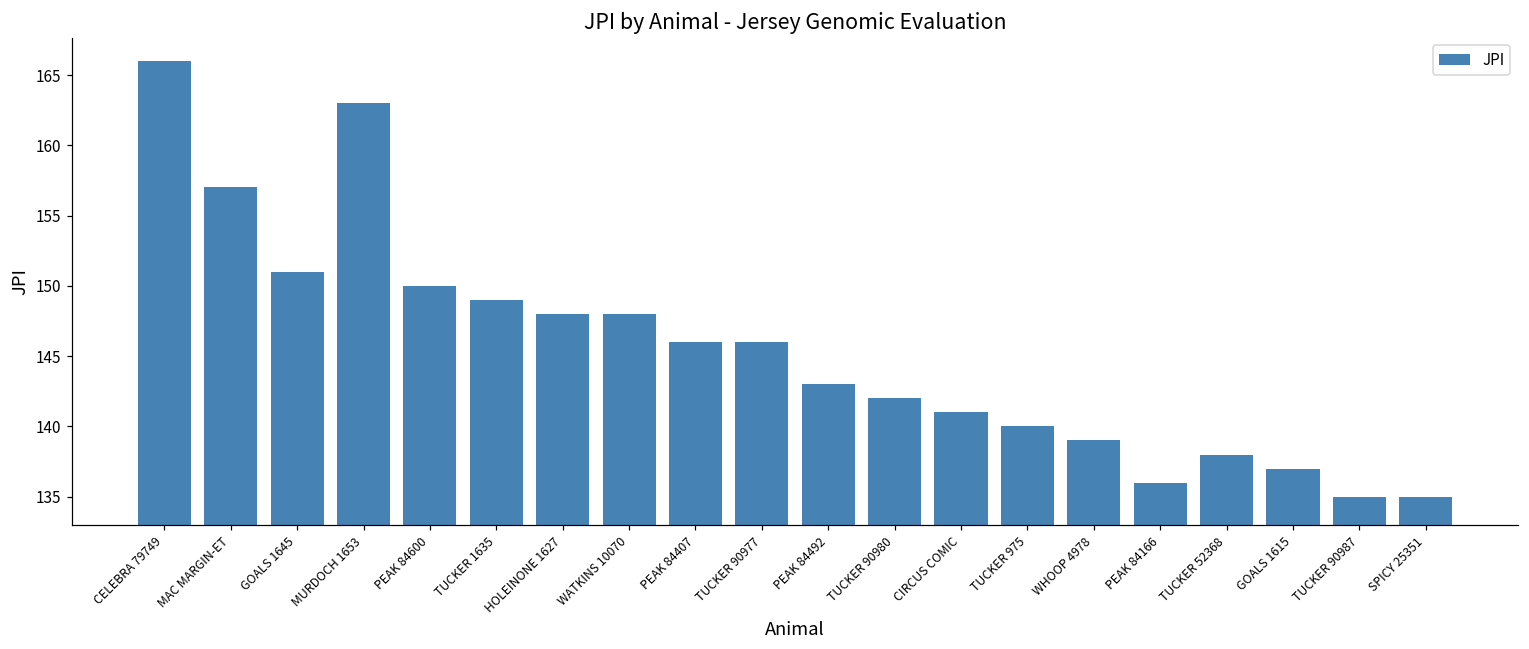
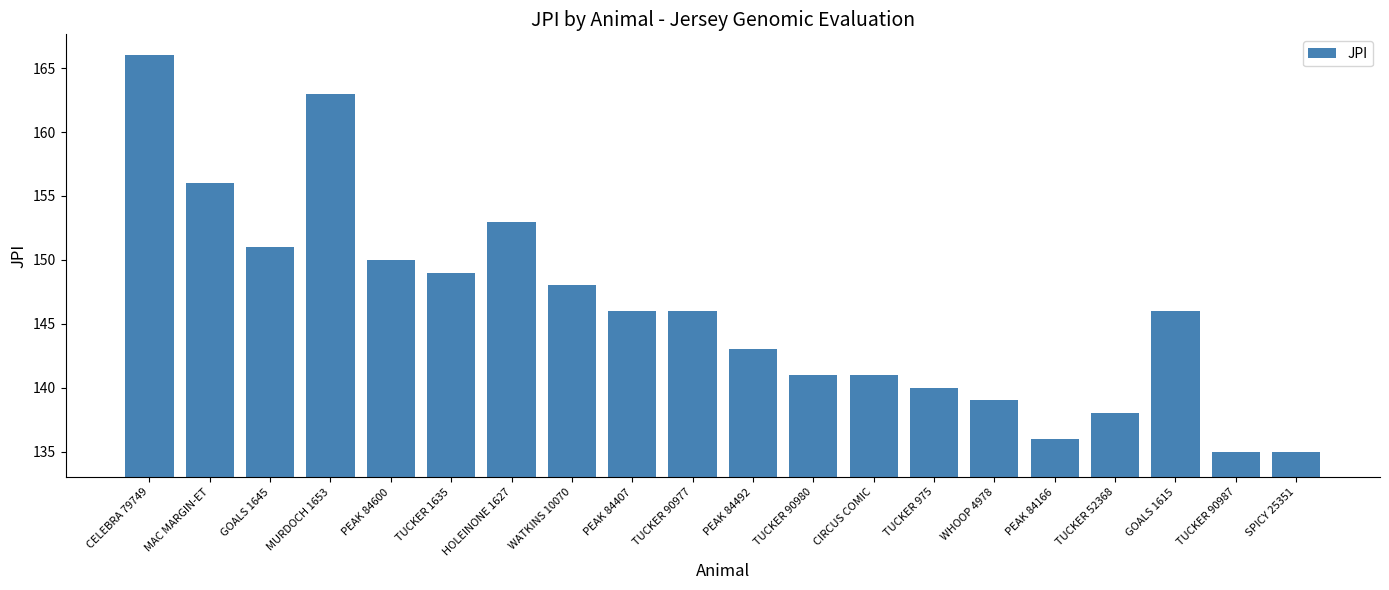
MAC MARGIN-ET: 157 -> 156
HOLEINONE 1627: 148 -> 153
TUCKER 90980: 142 -> 141
GOALS 1615: 137 -> 146
